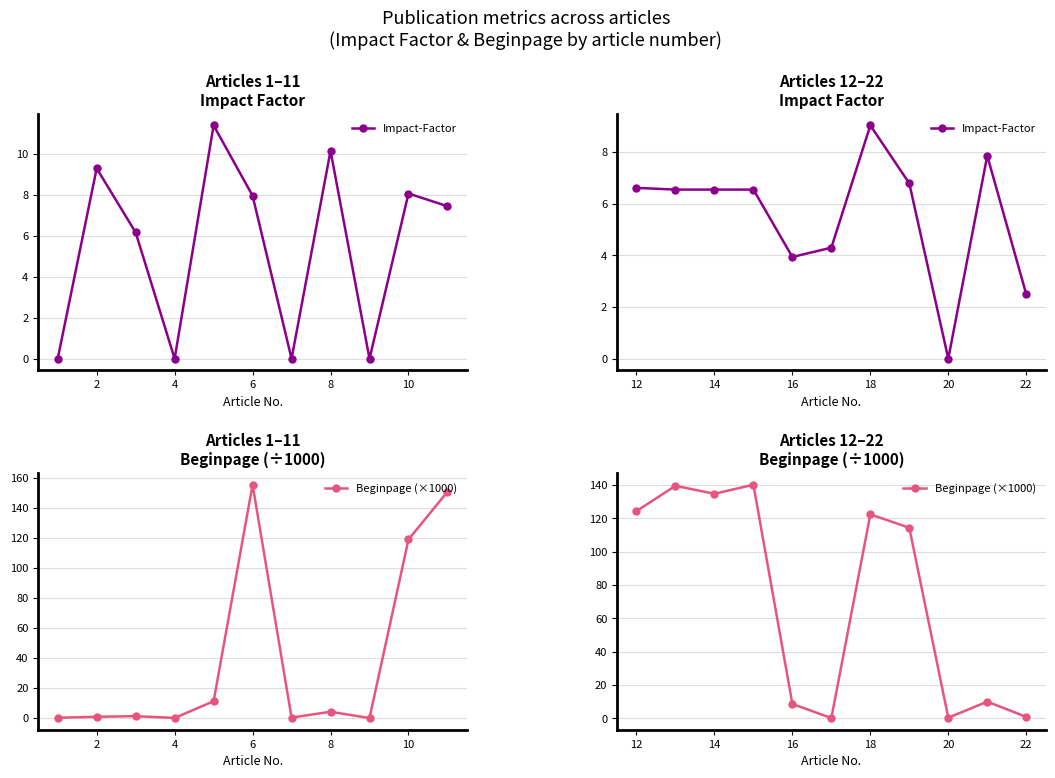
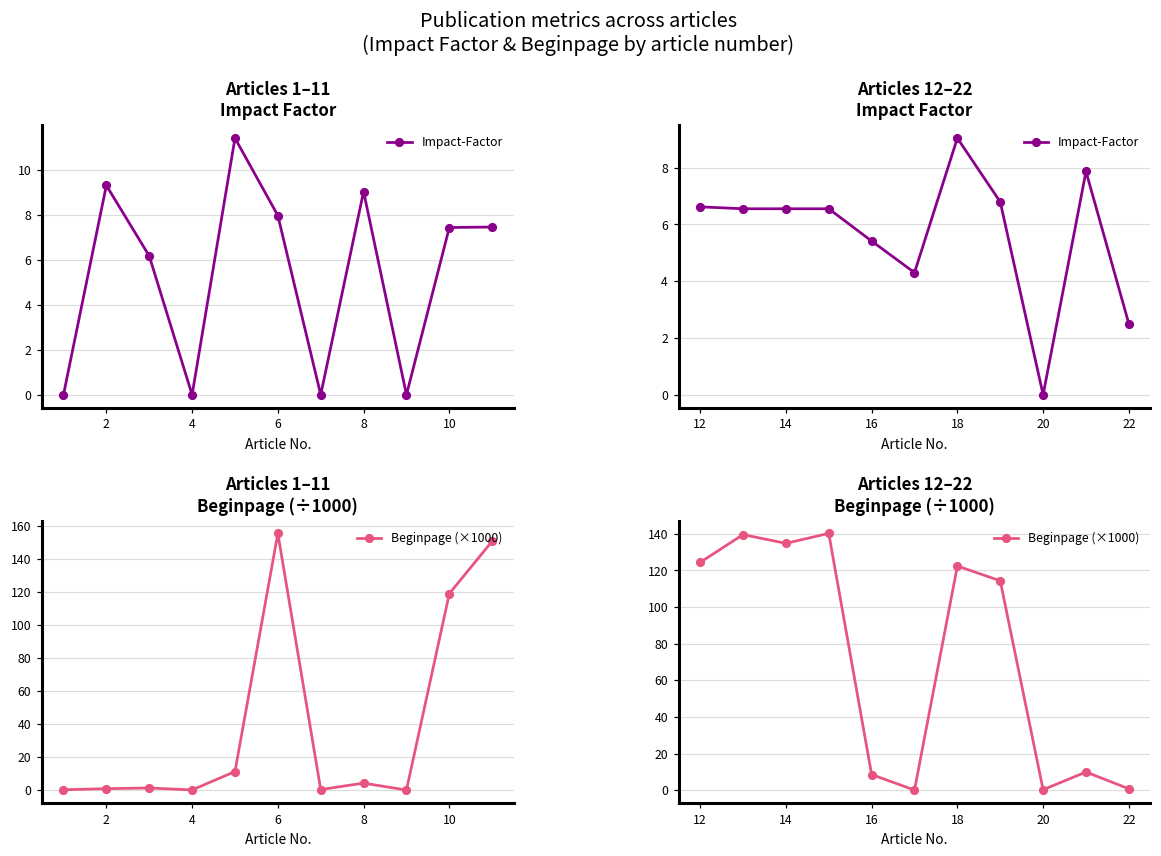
Articles 1–11 Impact Factor, 8: 10.2 -> 9.0
Articles 1–11 Impact Factor, 10: 8.1 -> 7.4
Articles 12–22 Impact Factor, 16: 3.9 -> 5.4
